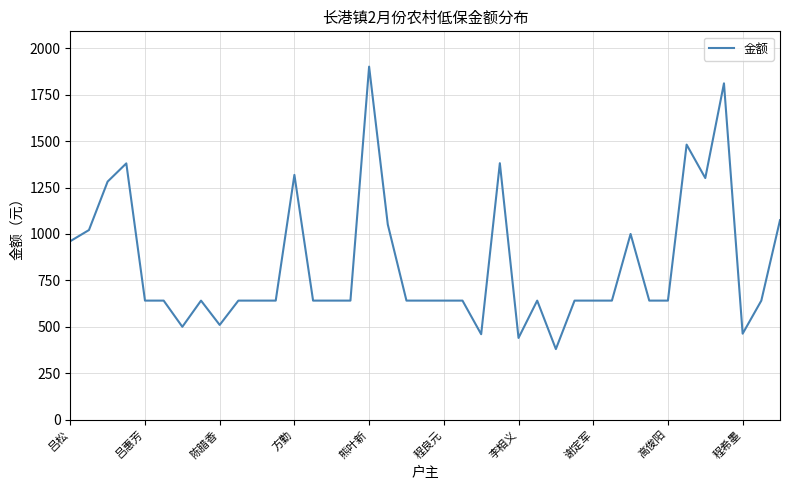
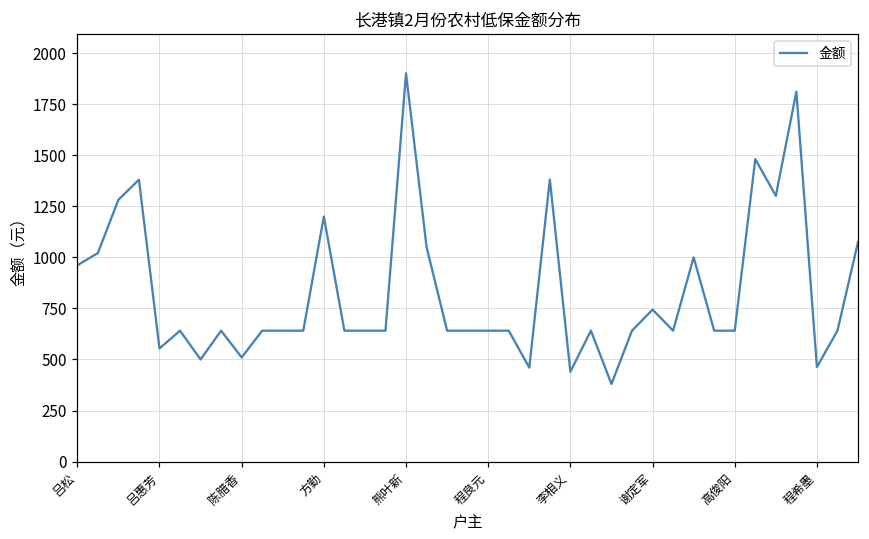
吕惠芳: 640 -> 550
方勤: 1320 -> 1200
谢定军: 640 -> 740
